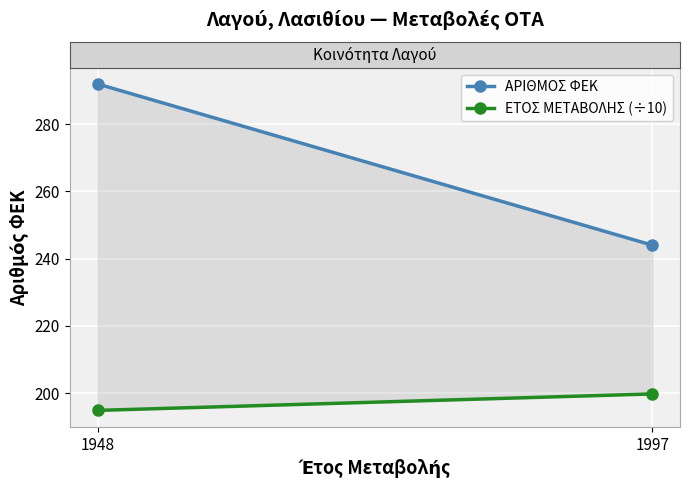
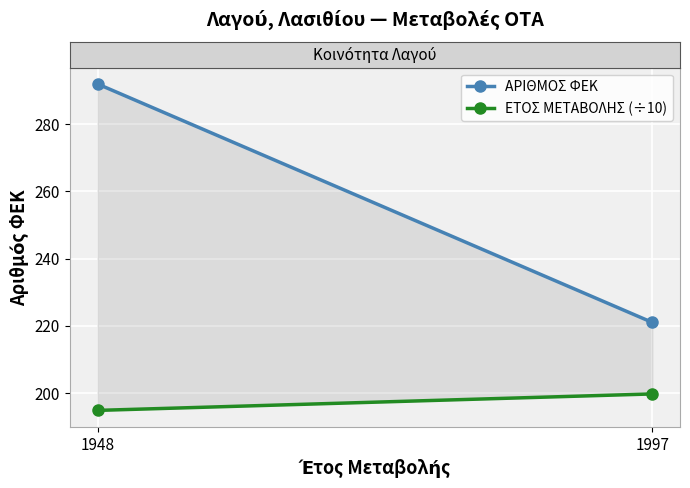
ΑΡΙΘΜΟΣ ΦΕΚ, 1997: 244 -> 221
